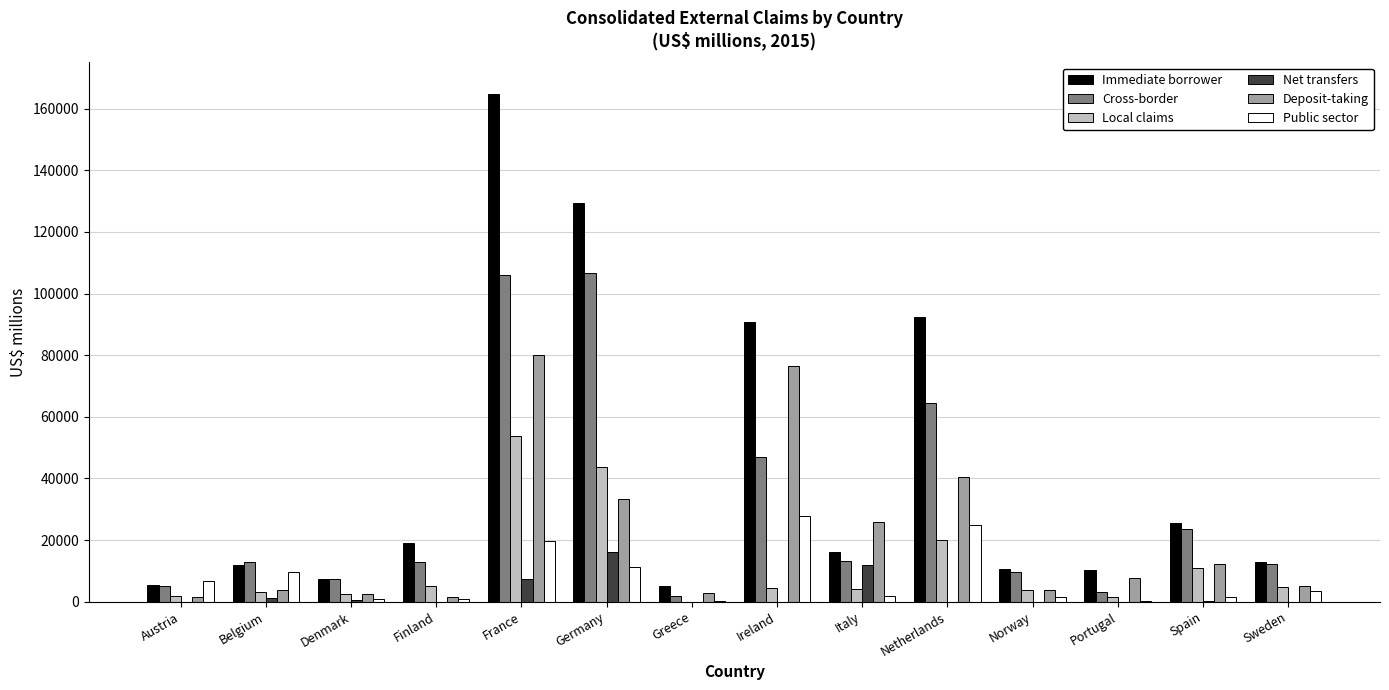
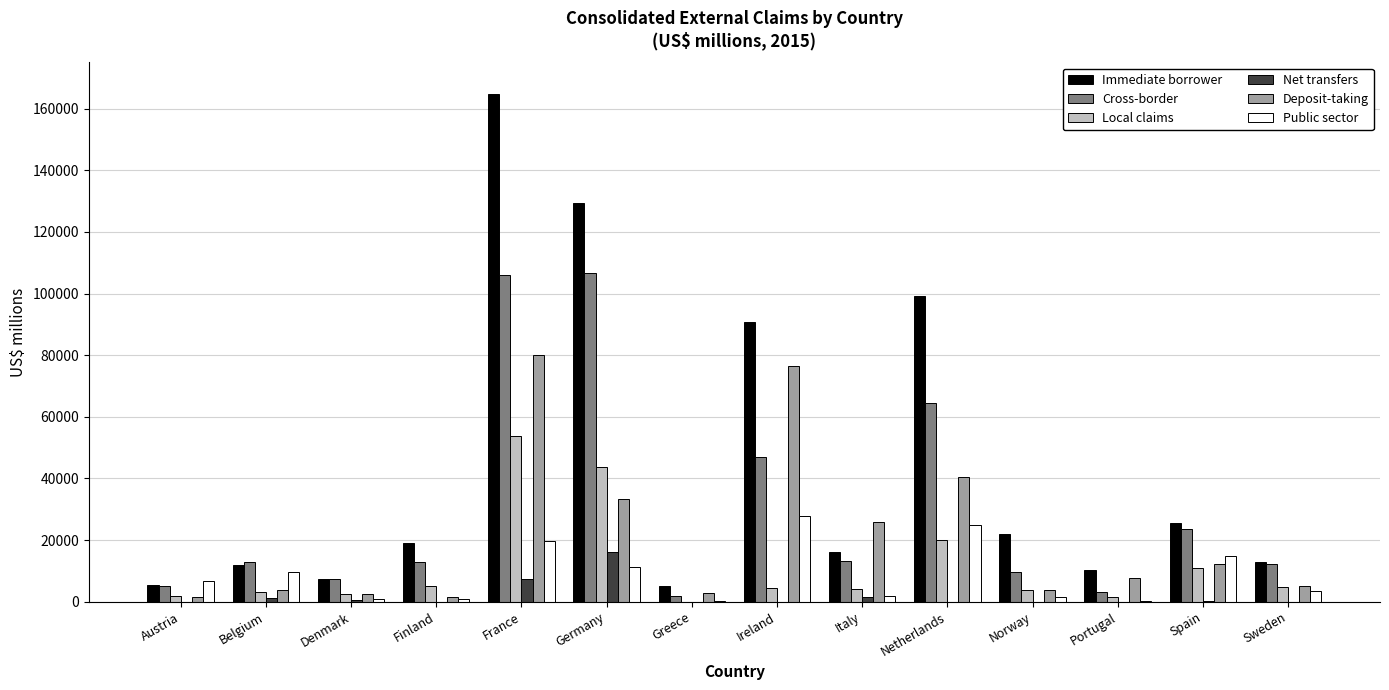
Net transfers, Italy: 12000 -> 1000
Immediate borrower, Netherlands: 92000 -> 99000
Immediate borrower, Norway: 11000 -> 22000
Public sector, Spain: 1000 -> 15000
